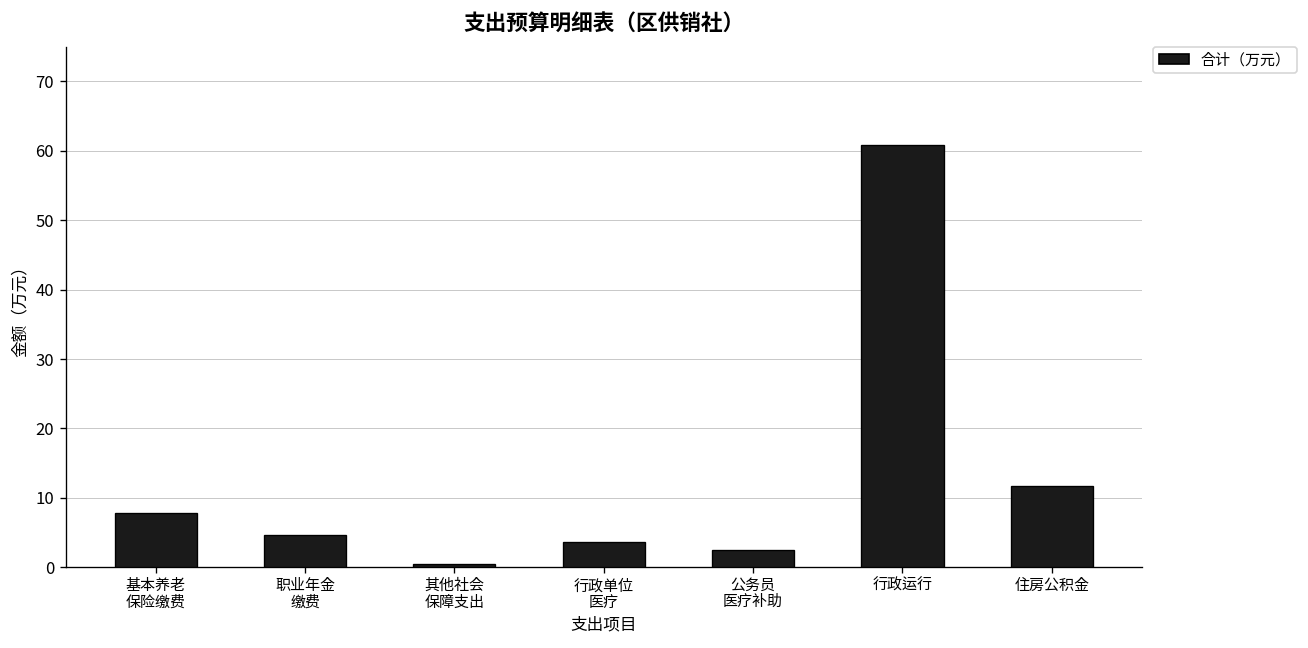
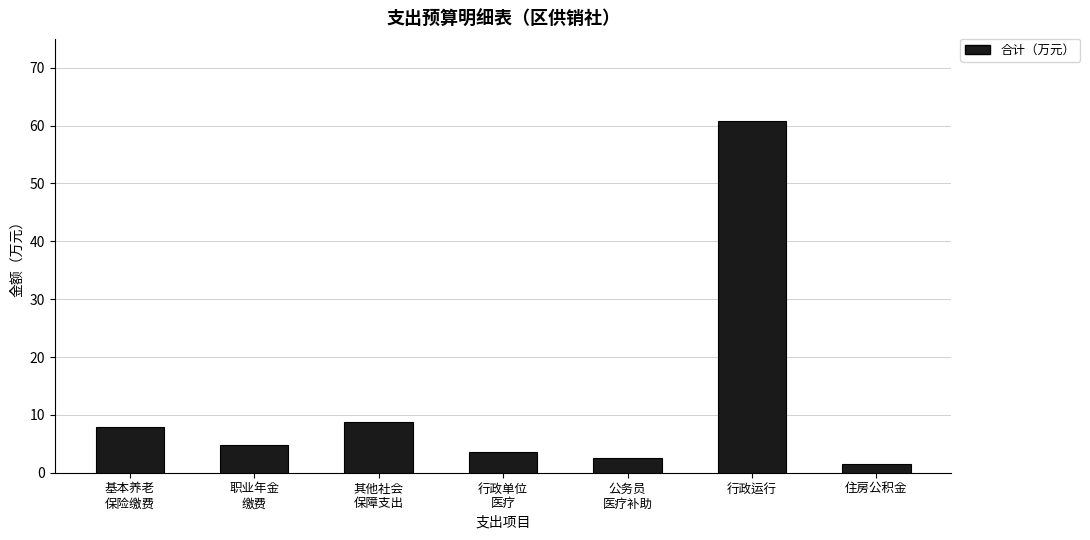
其他社会 保障支出: 0 -> 9
住房公积金: 12 -> 2
